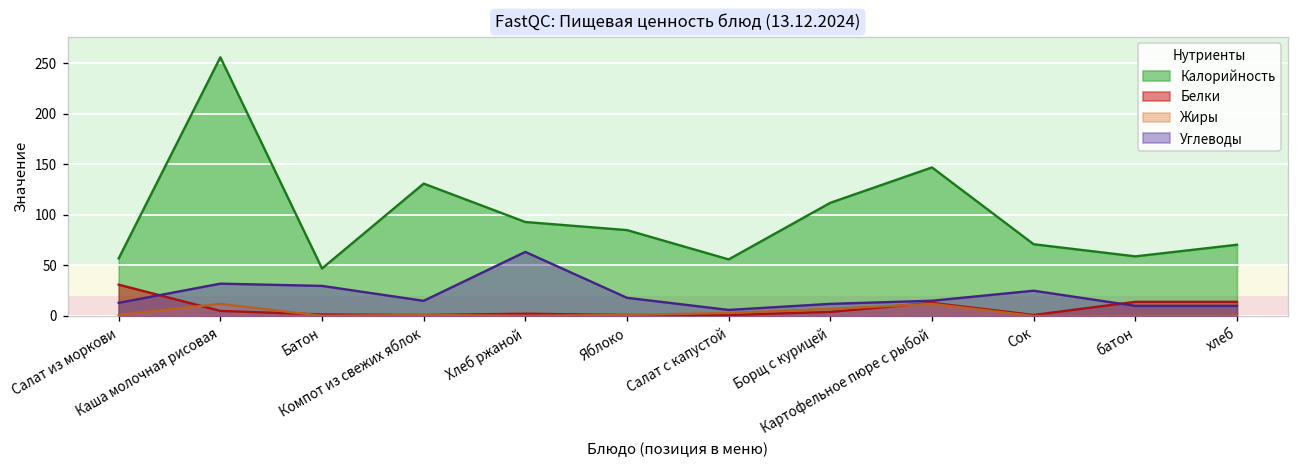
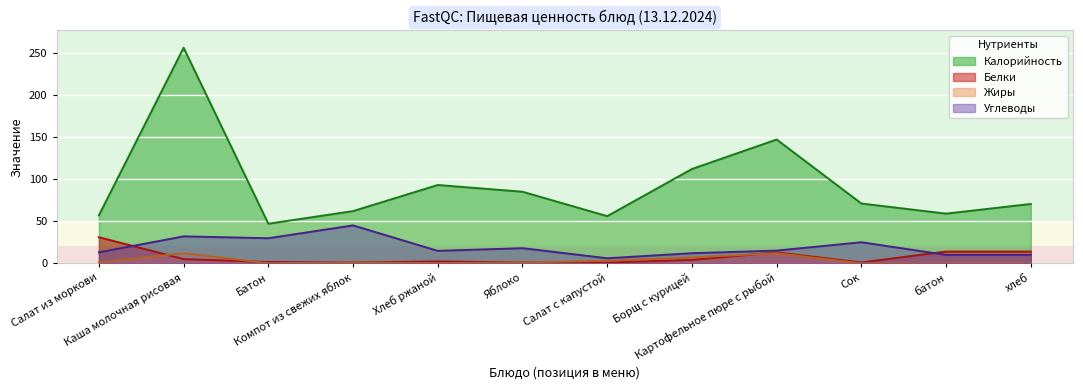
Калорийность, Компот из свежих яблок: 130 -> 60
Углеводы, Компот из свежих яблок: 20 -> 50
Углеводы, Хлеб ржаной: 60 -> 10
